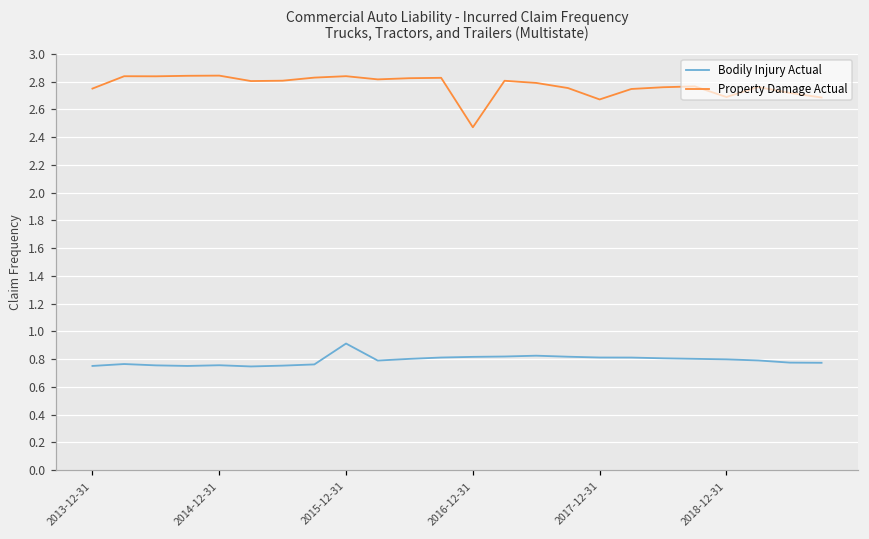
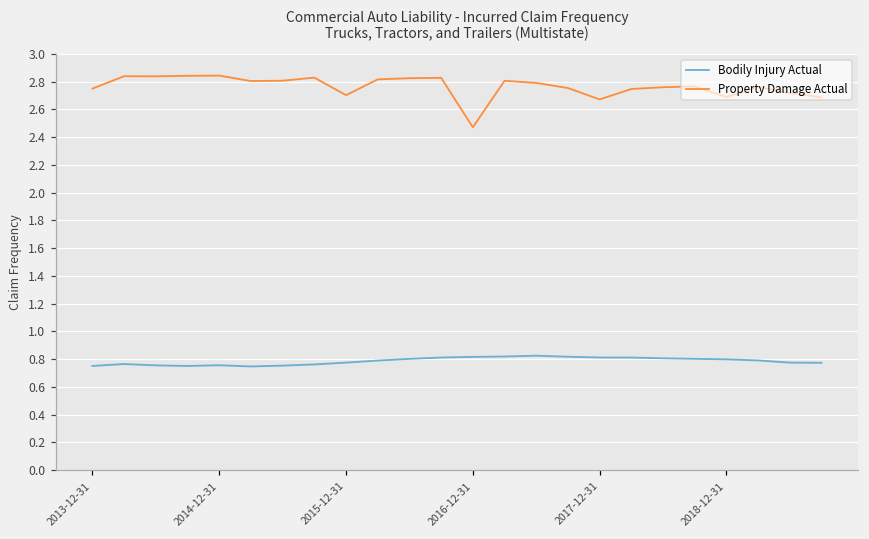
Bodily Injury Actual, 2015-12-31: 0.91 -> 0.78
Property Damage Actual, 2015-12-31: 2.84 -> 2.70
